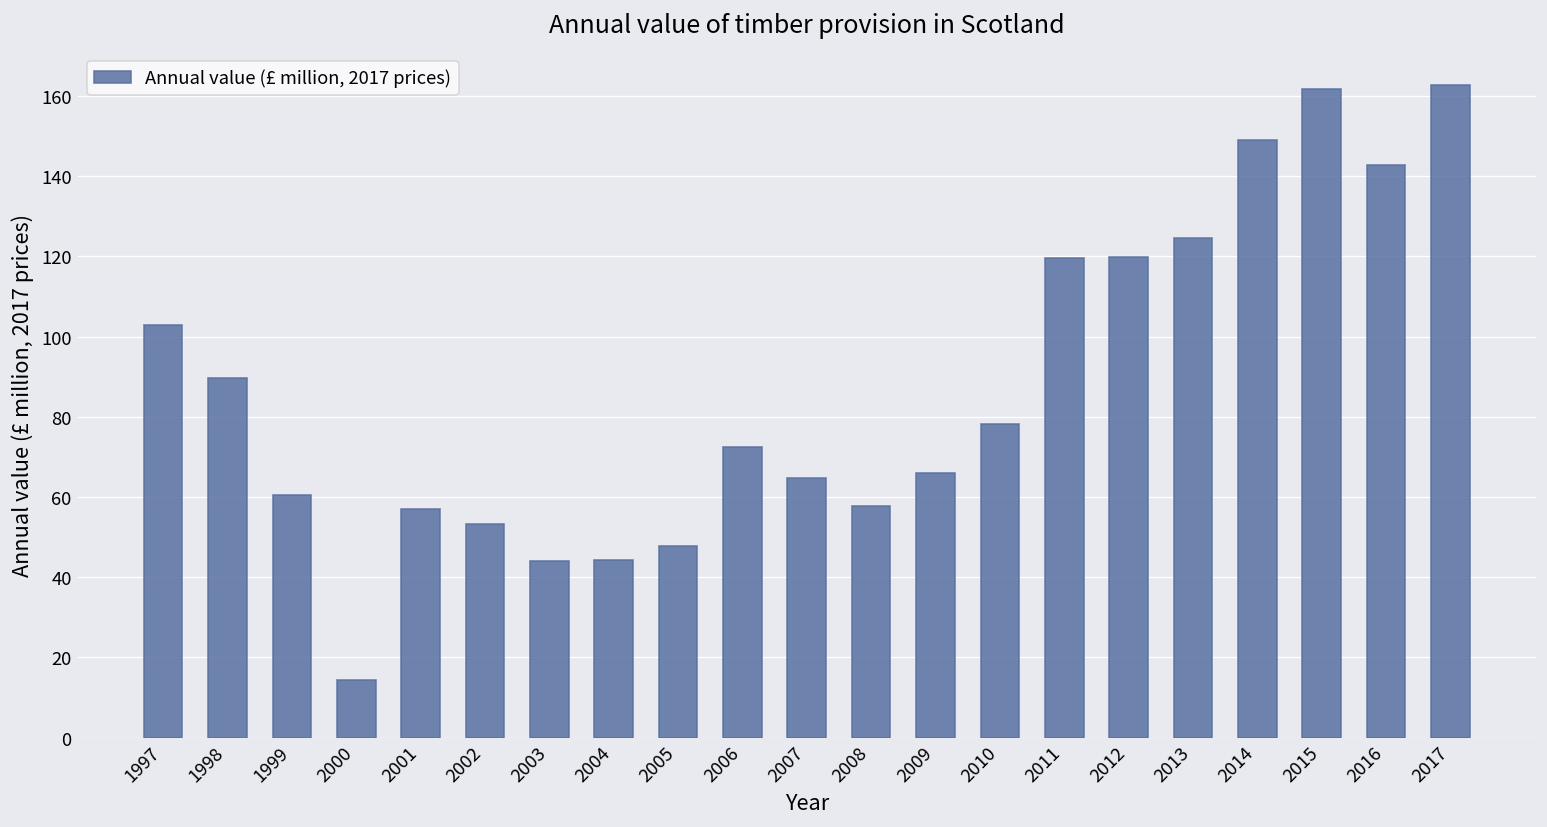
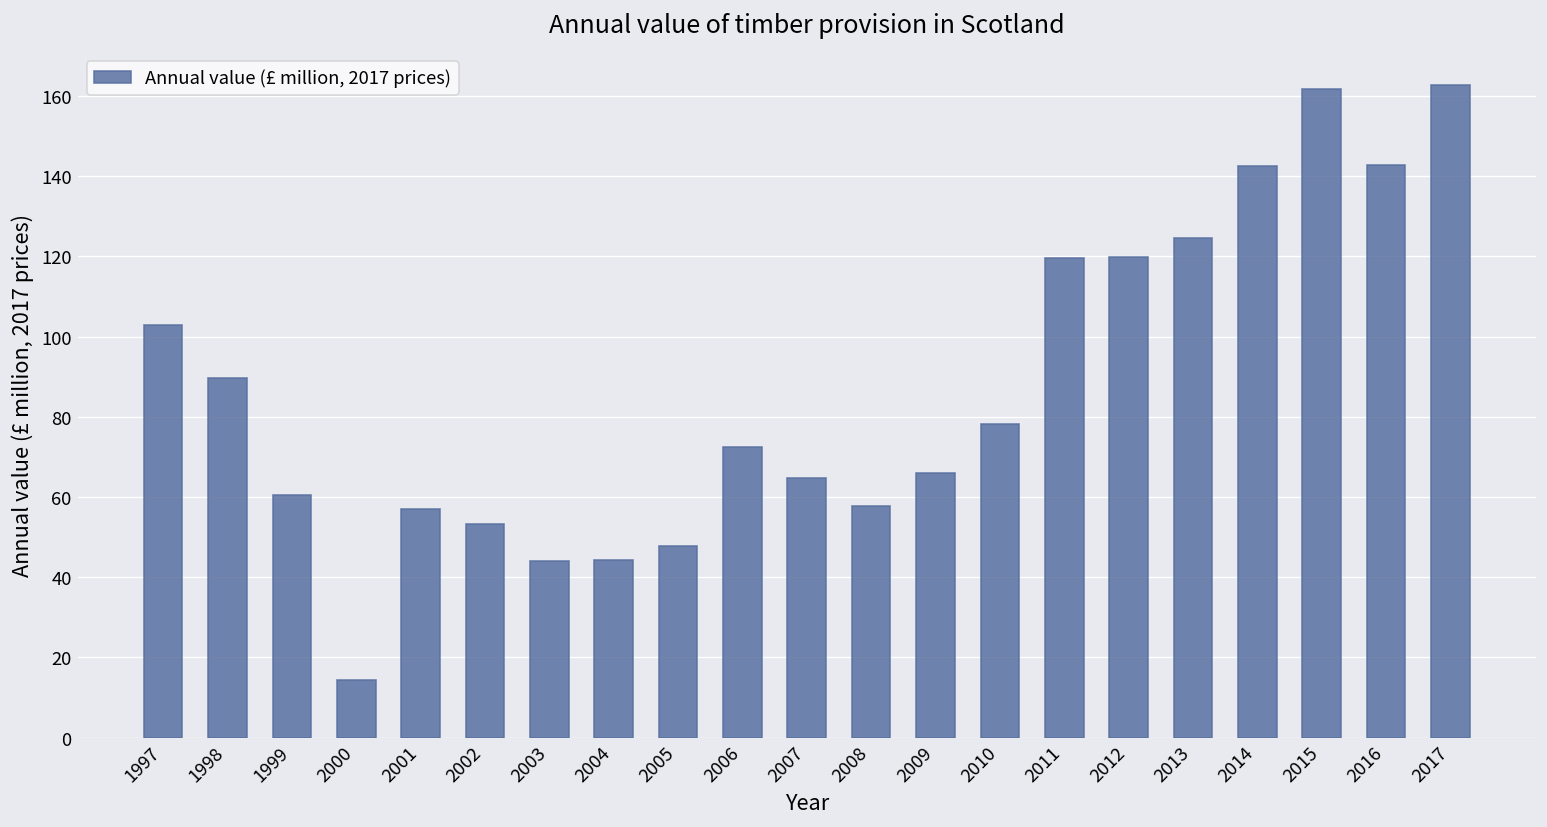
2014: 149 -> 143
